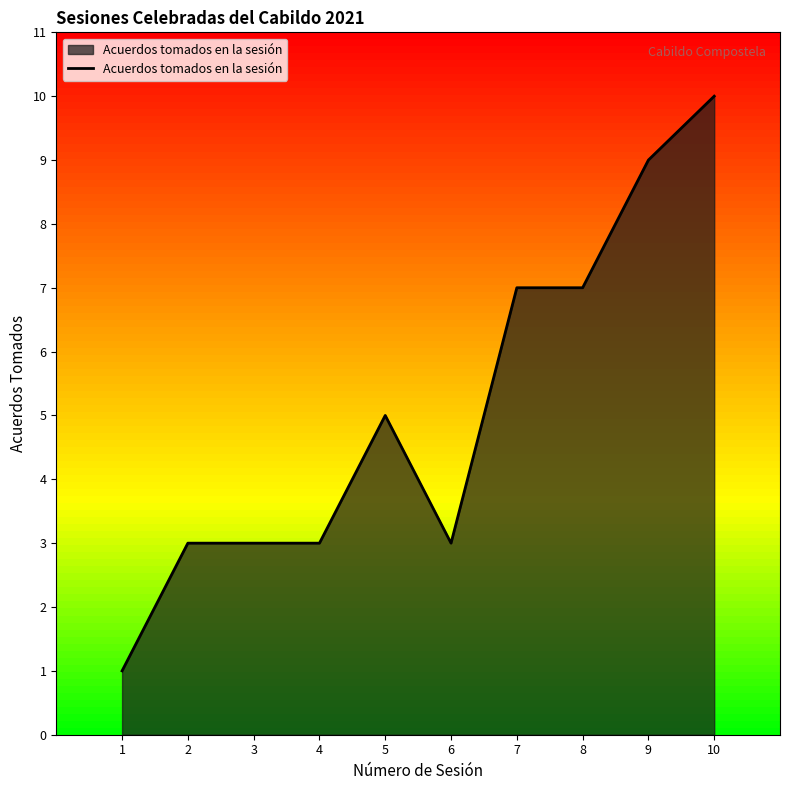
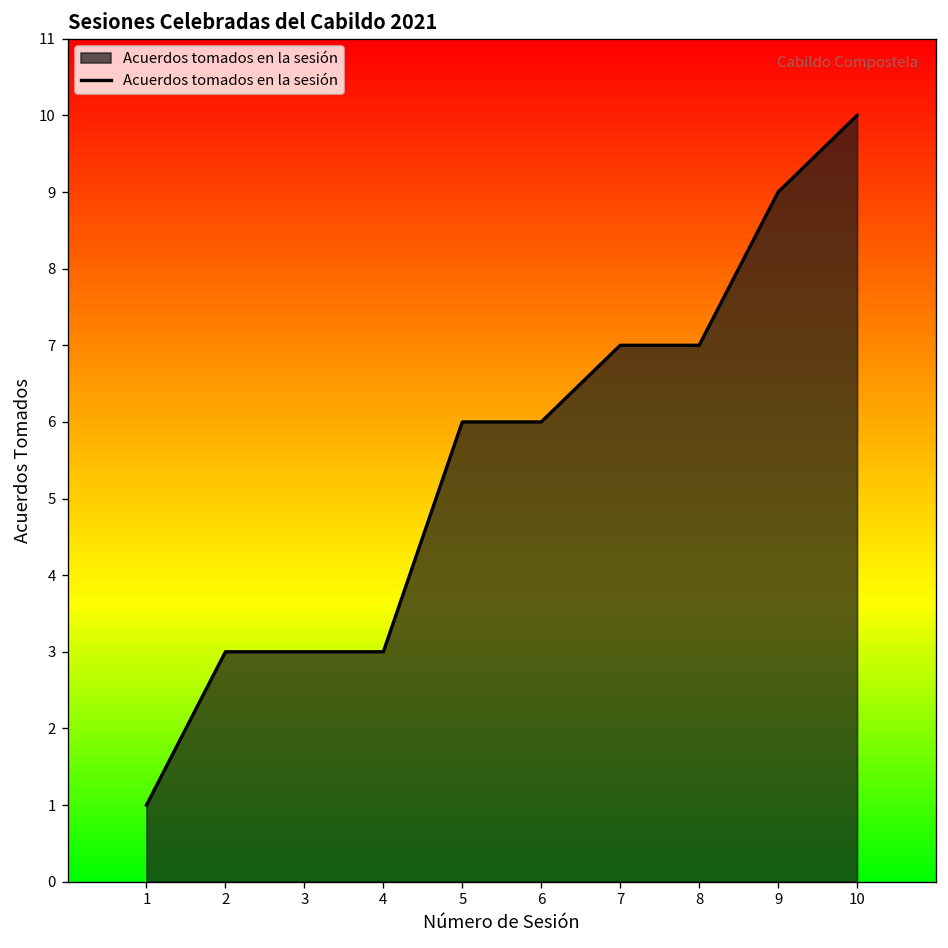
5: 5 -> 6
6: 3 -> 6
